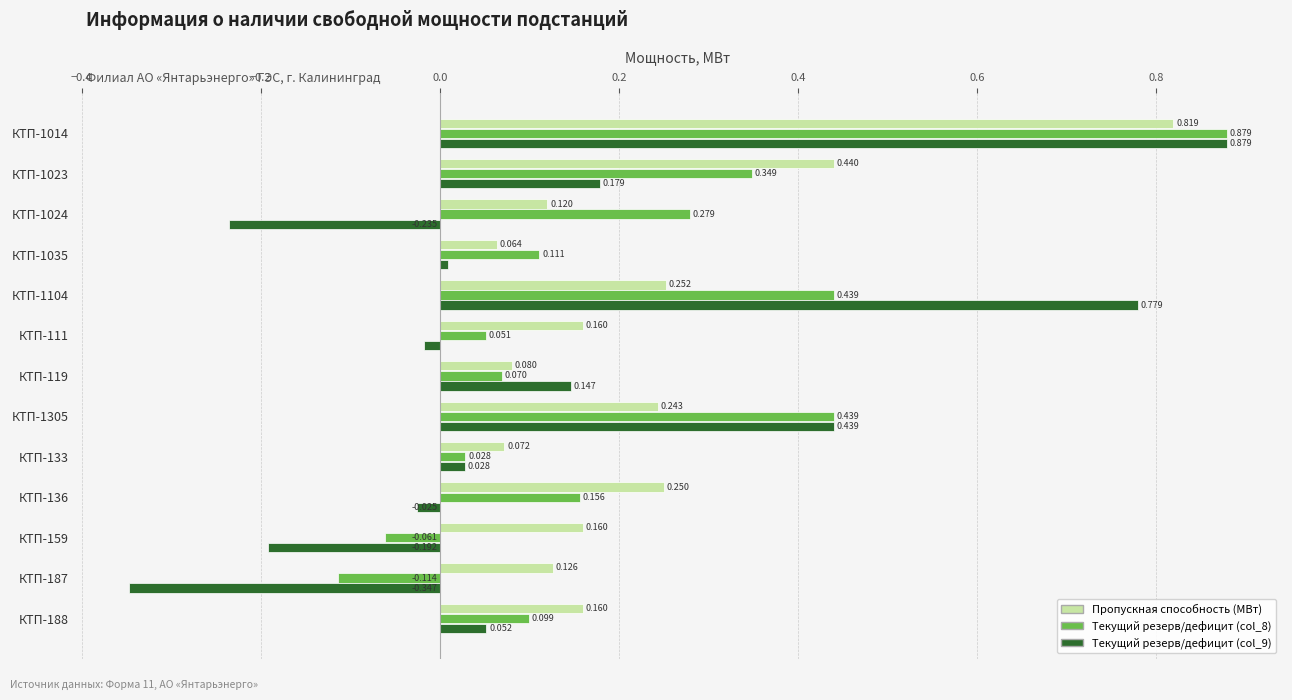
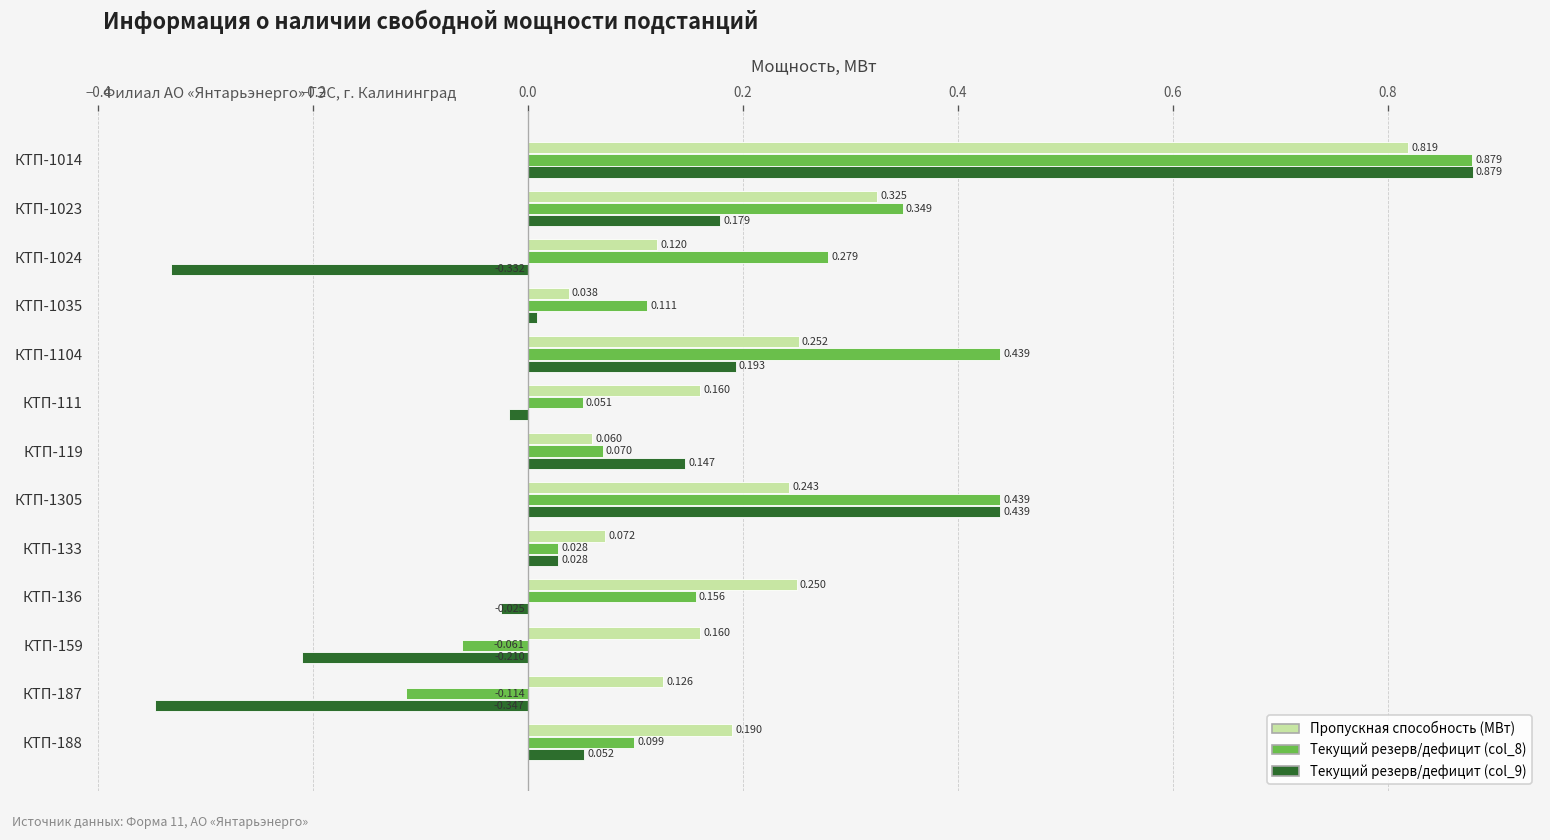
Пропускная способность (МВт), КТП-1023: 0.440 -> 0.325
Текущий резерв/дефицит (col_9), КТП-1024: -0.235 -> -0.332
Пропускная способность (МВт), КТП-1035: 0.064 -> 0.038
Текущий резерв/дефицит (col_9), КТП-1104: 0.779 -> 0.193
Пропускная способность (МВт), КТП-119: 0.080 -> 0.060
Текущий резерв/дефицит (col_9), КТП-159: -0.192 -> -0.210
Пропускная способность (МВт), КТП-188: 0.160 -> 0.190
